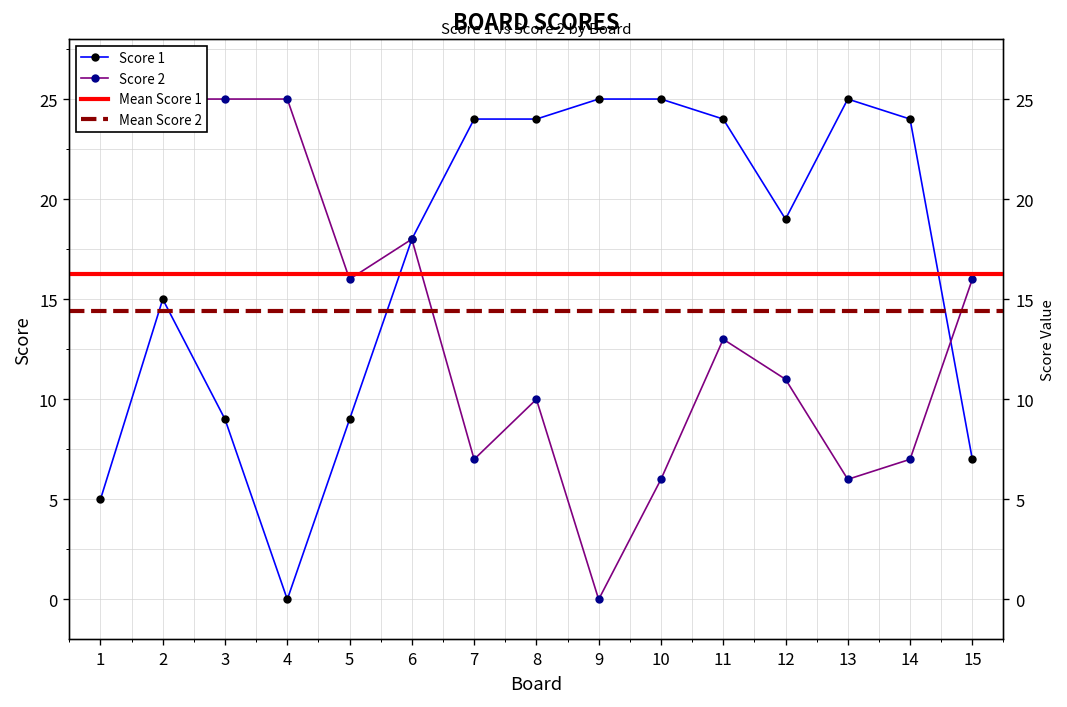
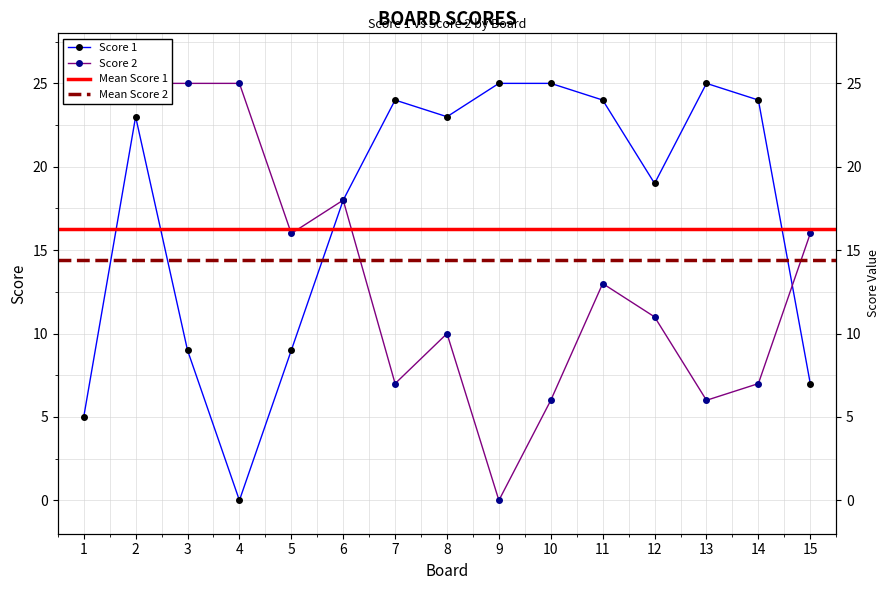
Score 1, 2: 15 -> 23
Score 1, 8: 24 -> 23
